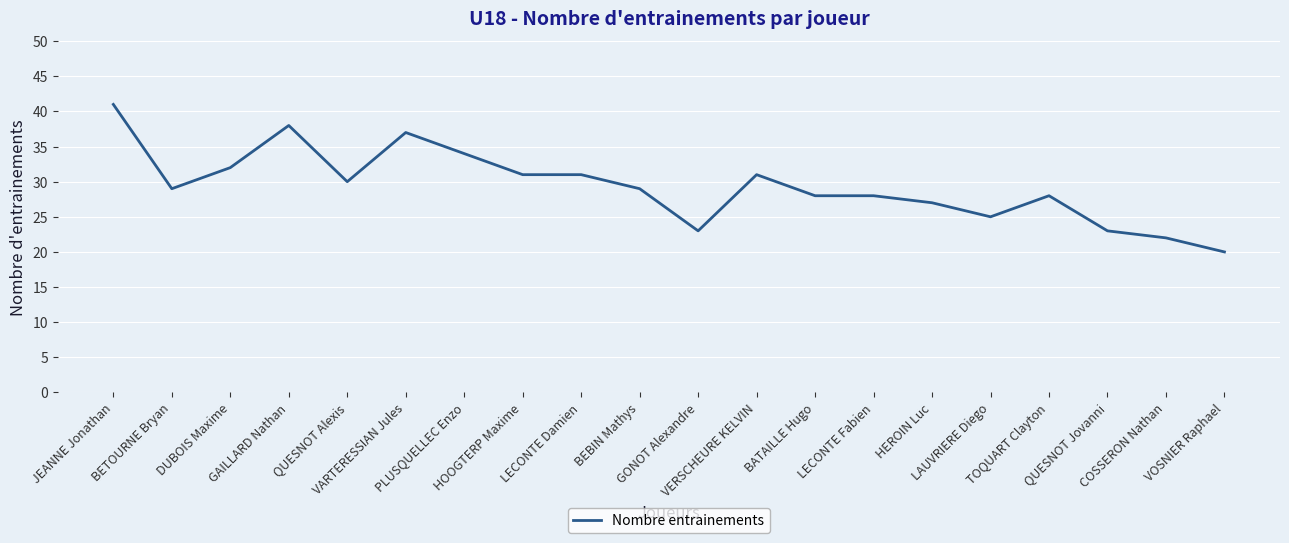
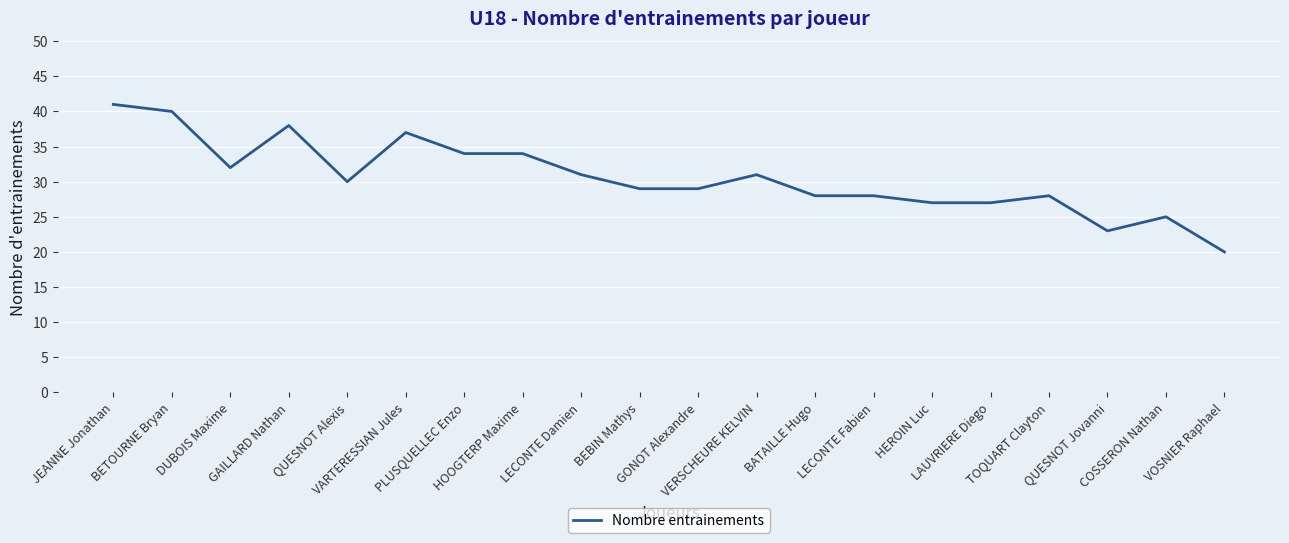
BETOURNE Bryan: 29 -> 40
HOOGTERP Maxime: 31 -> 34
GONOT Alexandre: 23 -> 29
LAUVRIERE Diego: 25 -> 27
COSSERON Nathan: 22 -> 25
